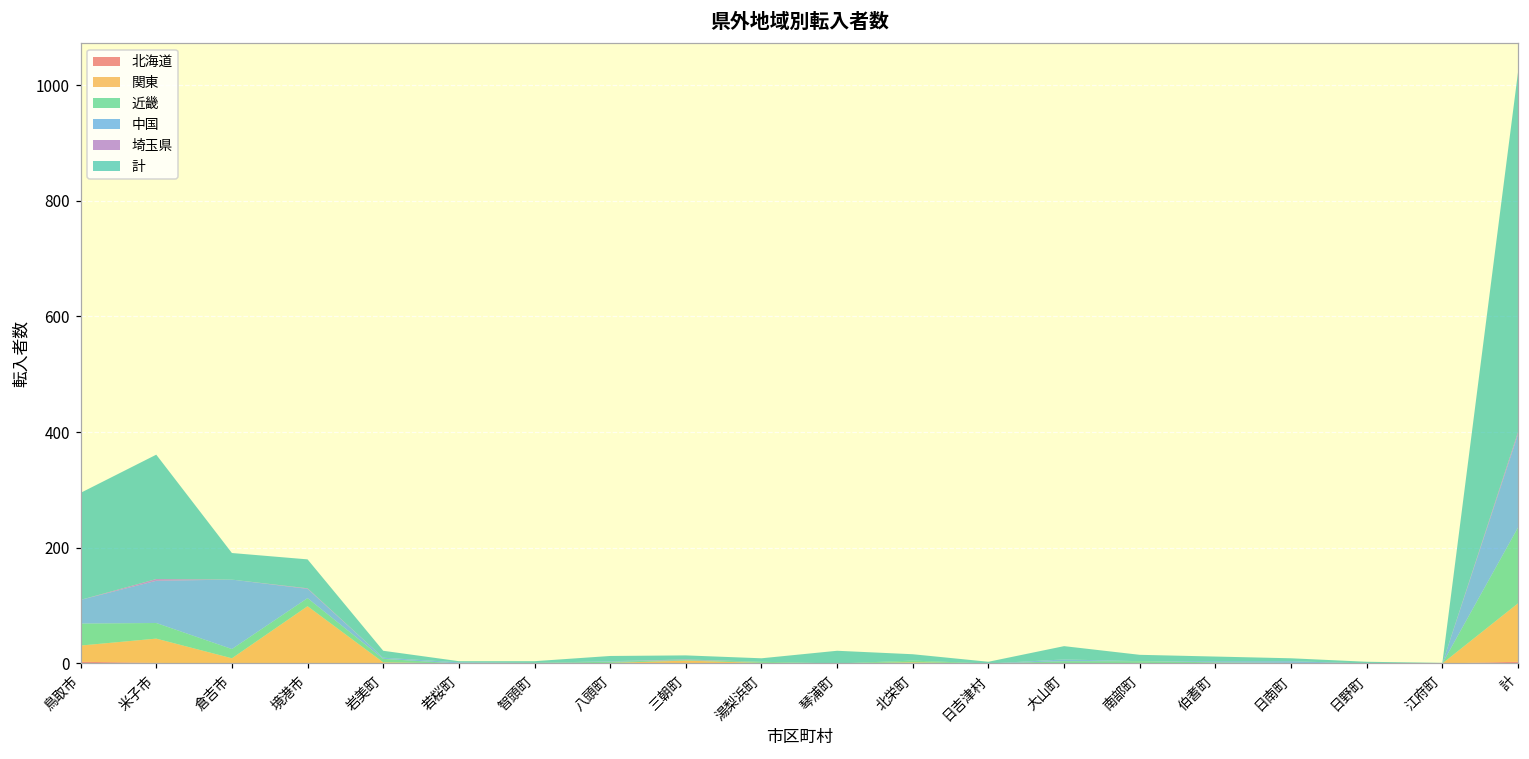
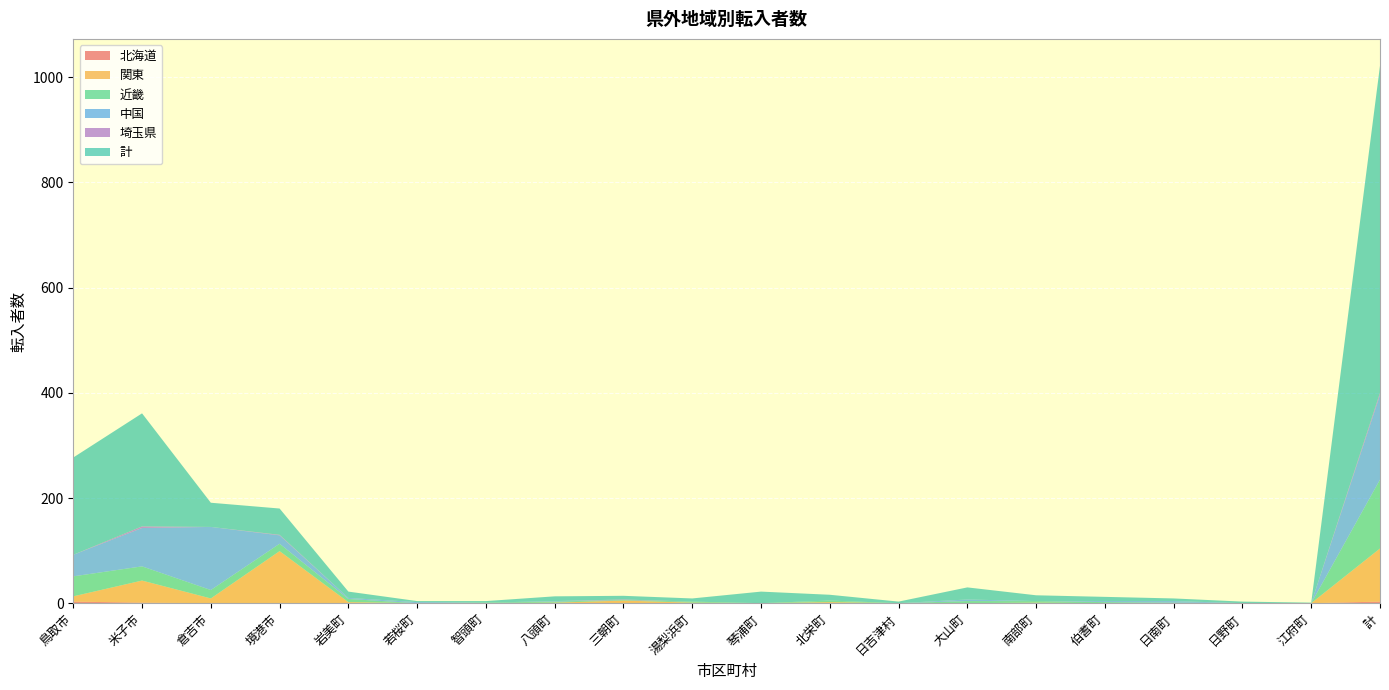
関東, 鳥取市: 30 -> 10
